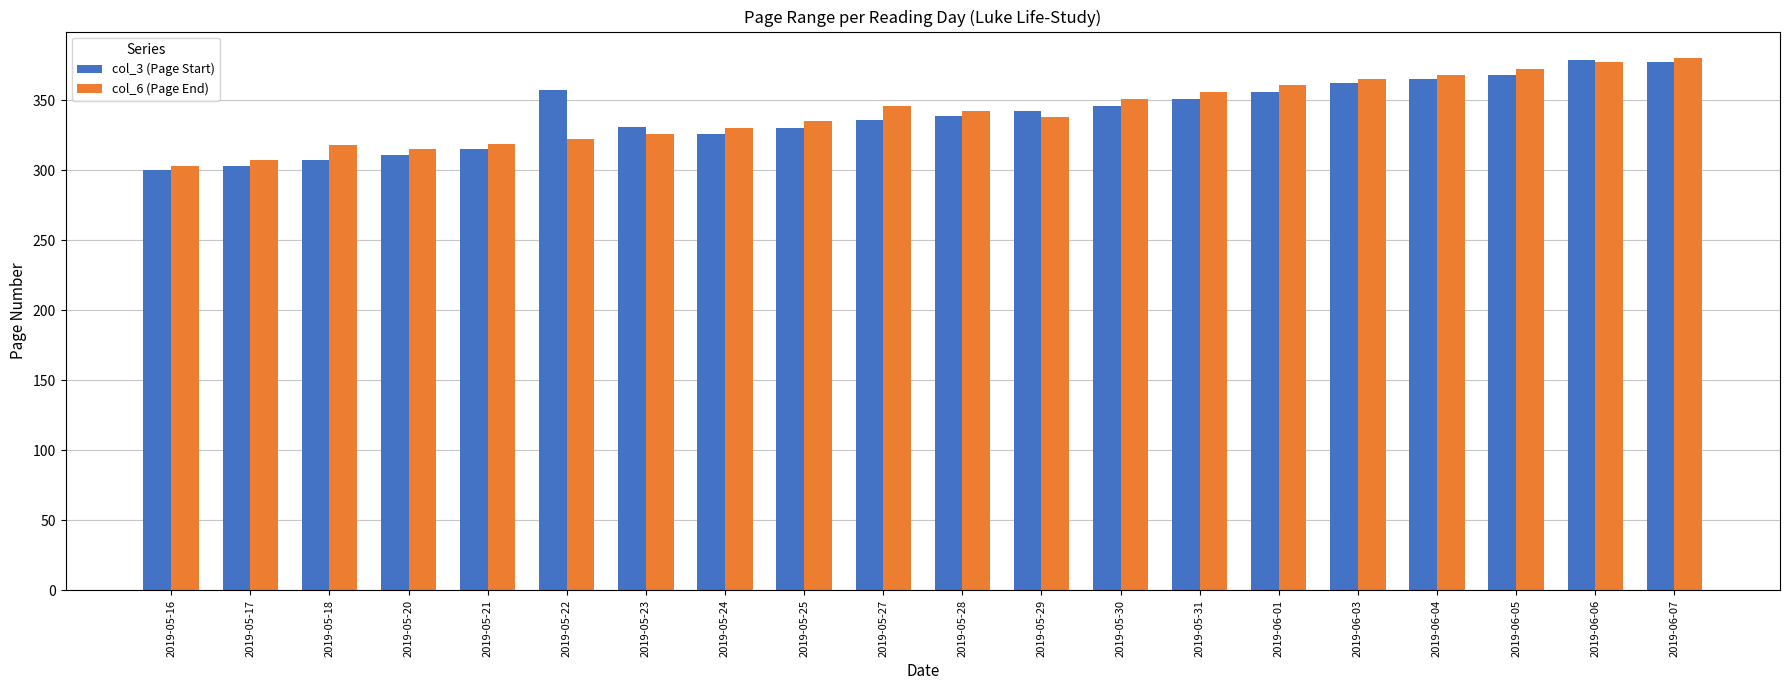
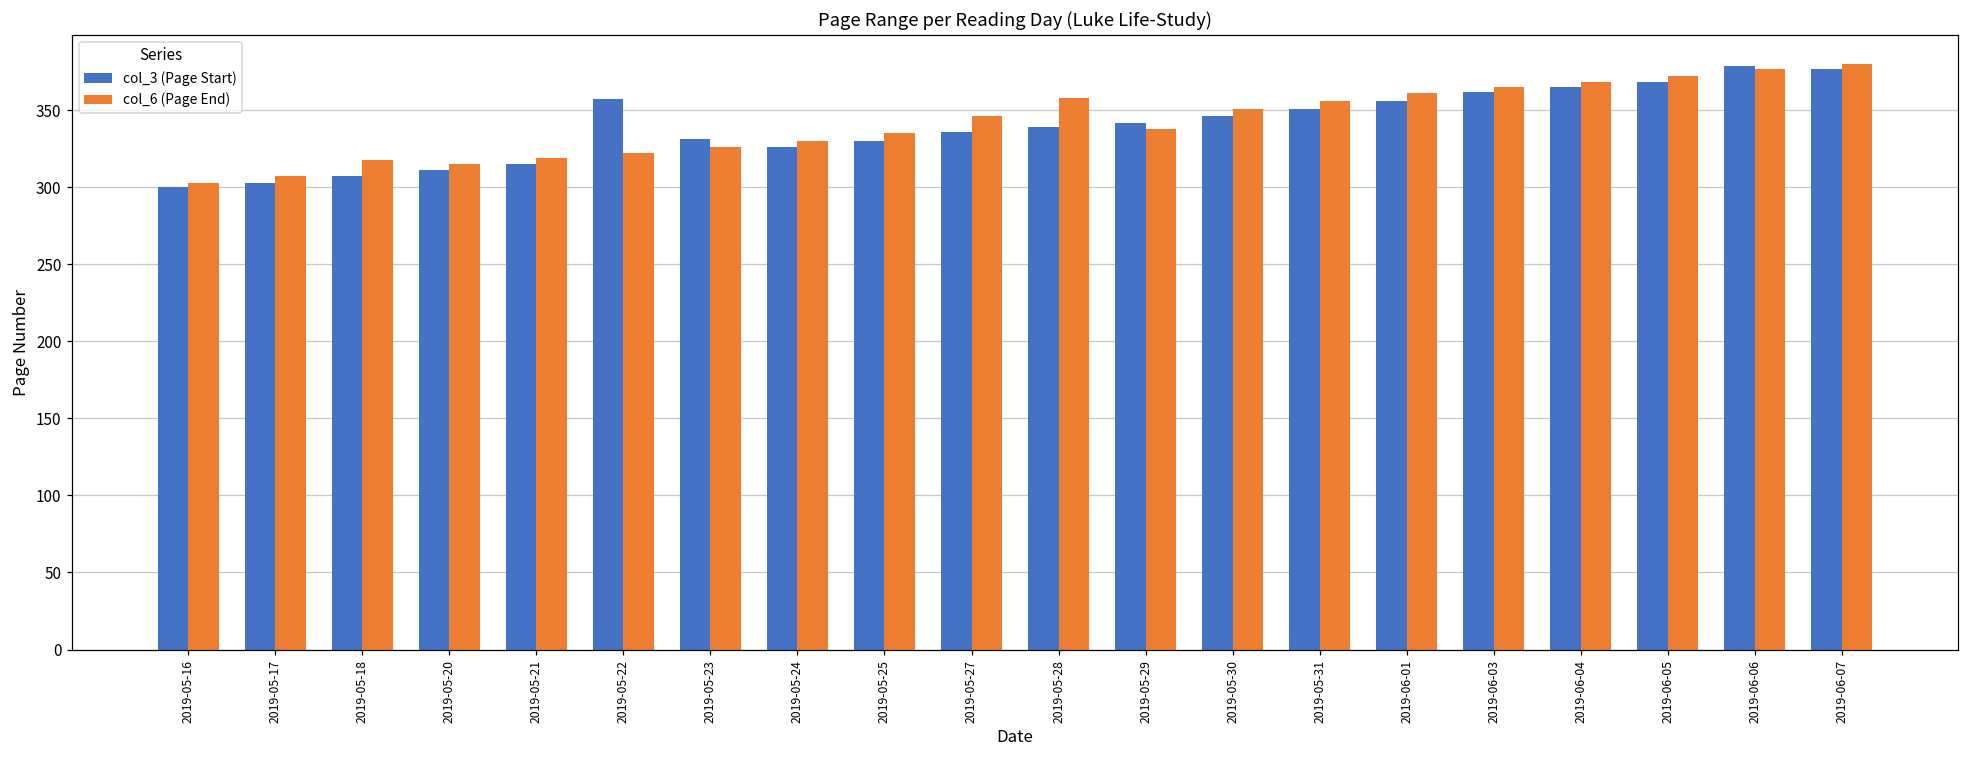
col_6 (Page End), 2019-05-28: 342 -> 358
